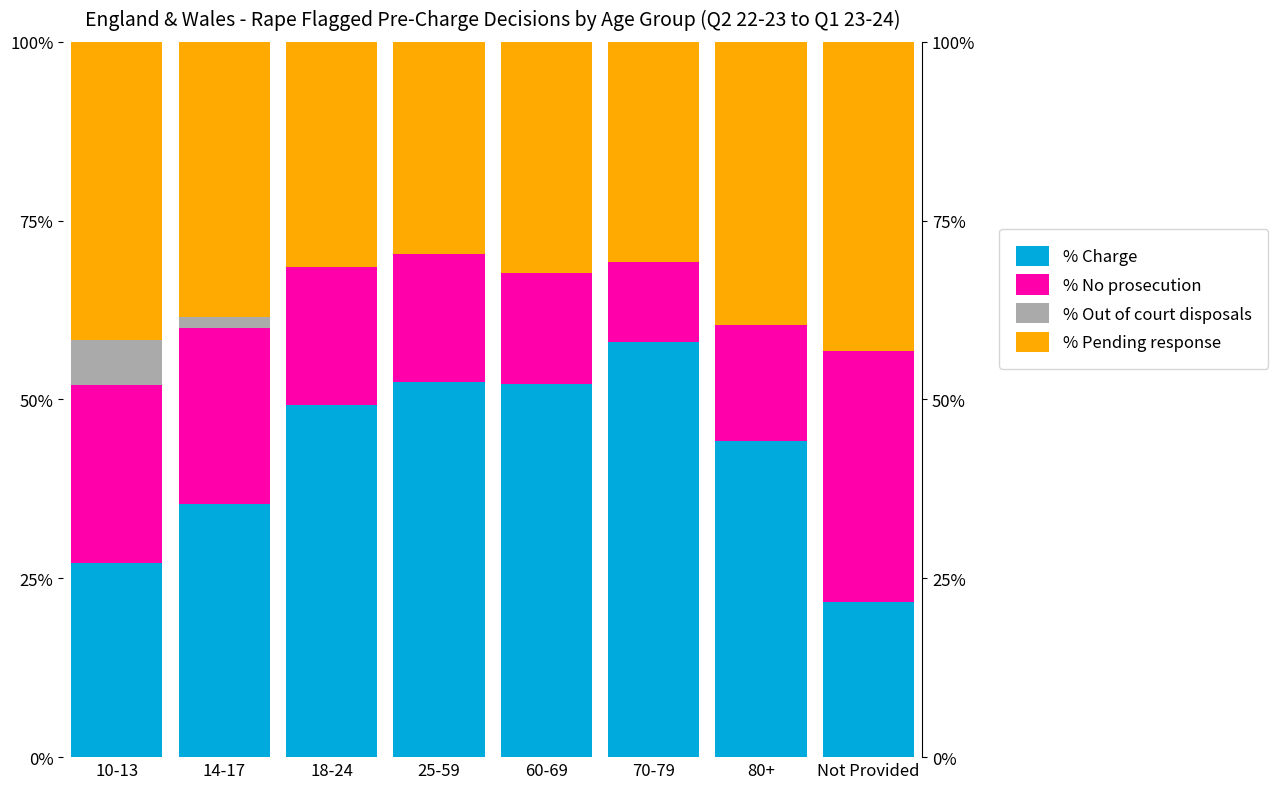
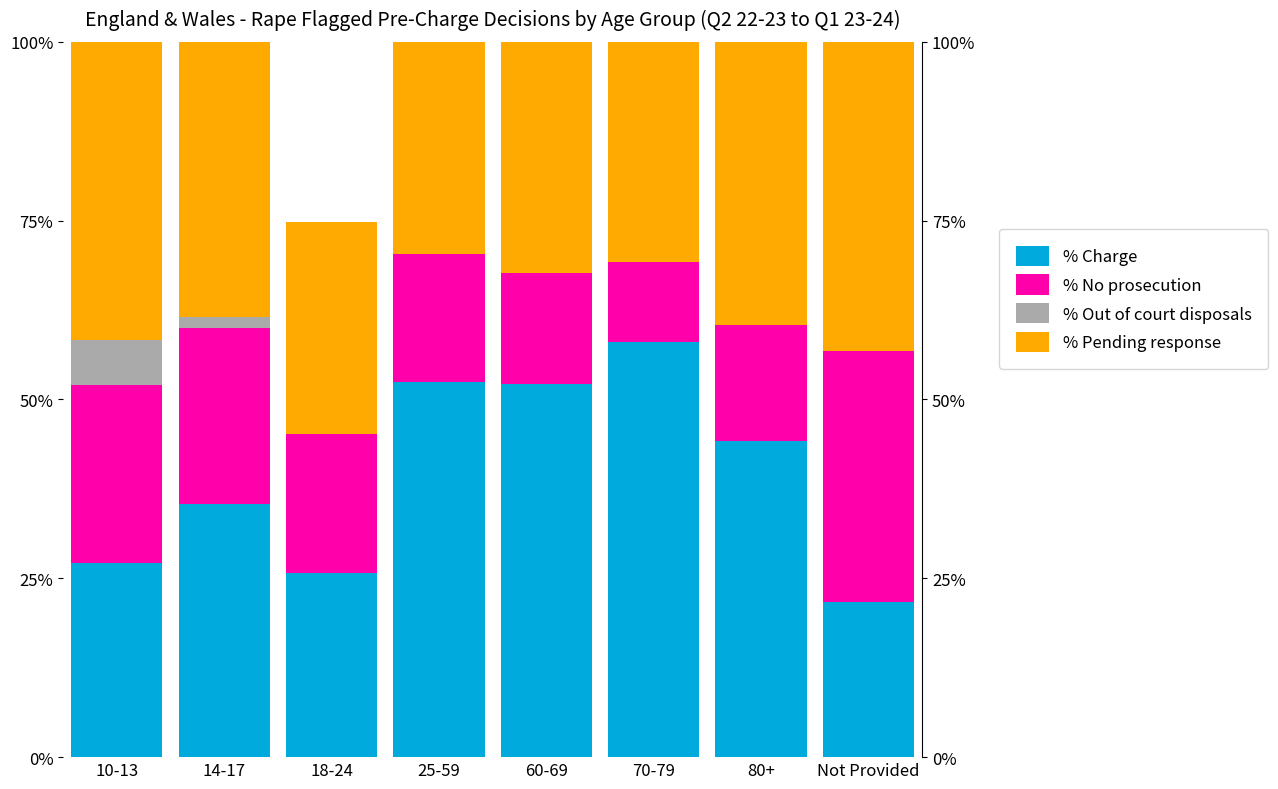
% Charge, 18-24: 49% -> 26%
% Pending response, 18-24: 31% -> 30%
